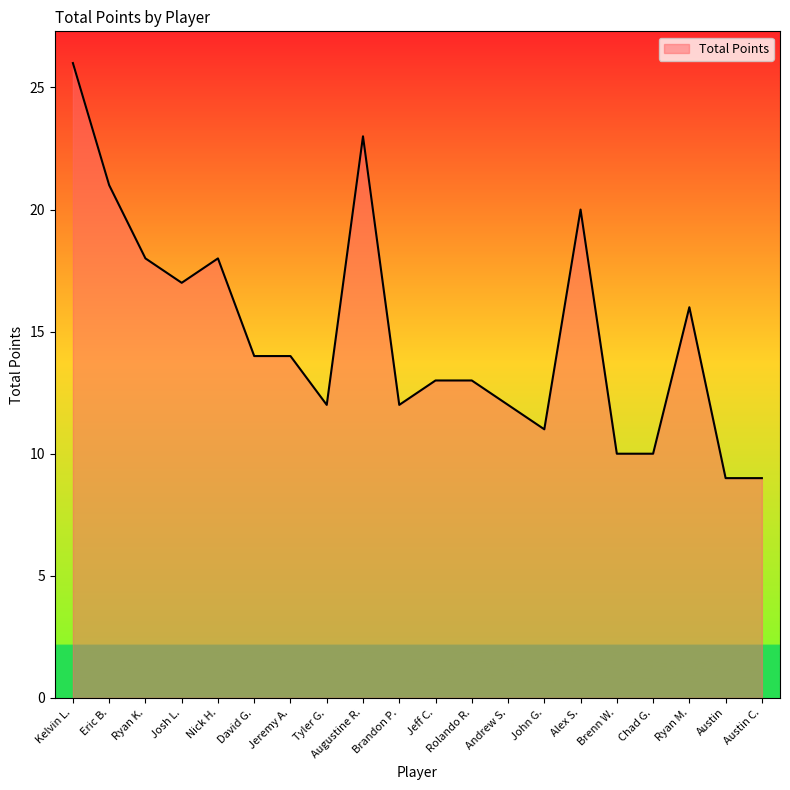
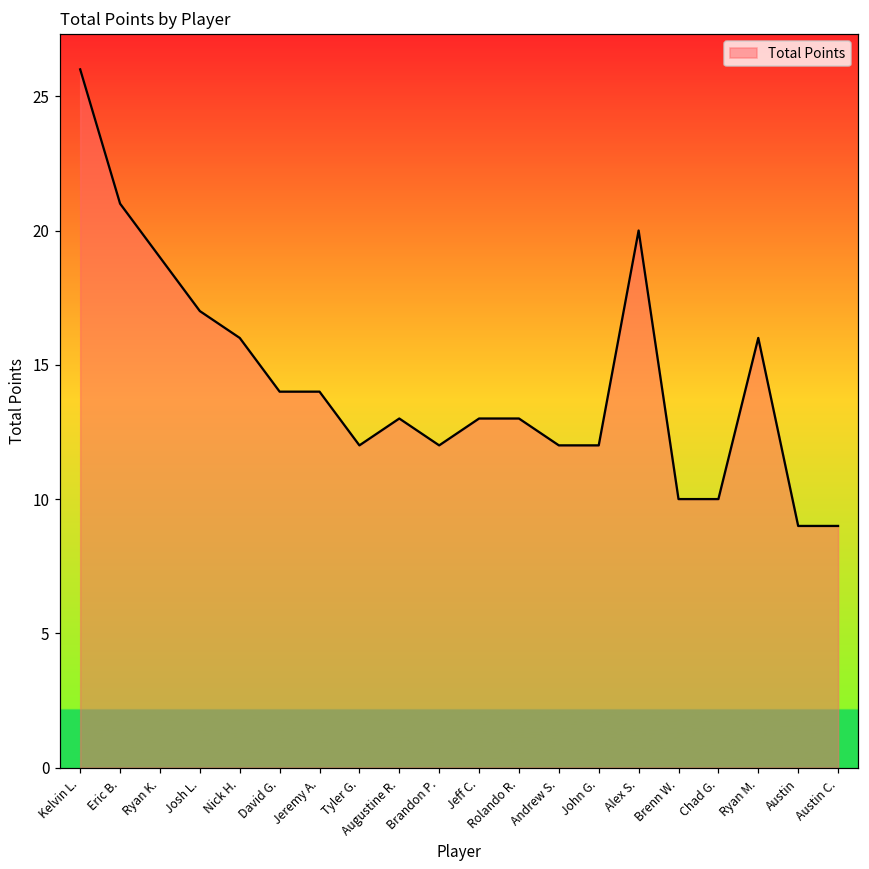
Ryan K.: 18 -> 19
Nick H.: 18 -> 16
Augustine R.: 23 -> 13
John G.: 11 -> 12
